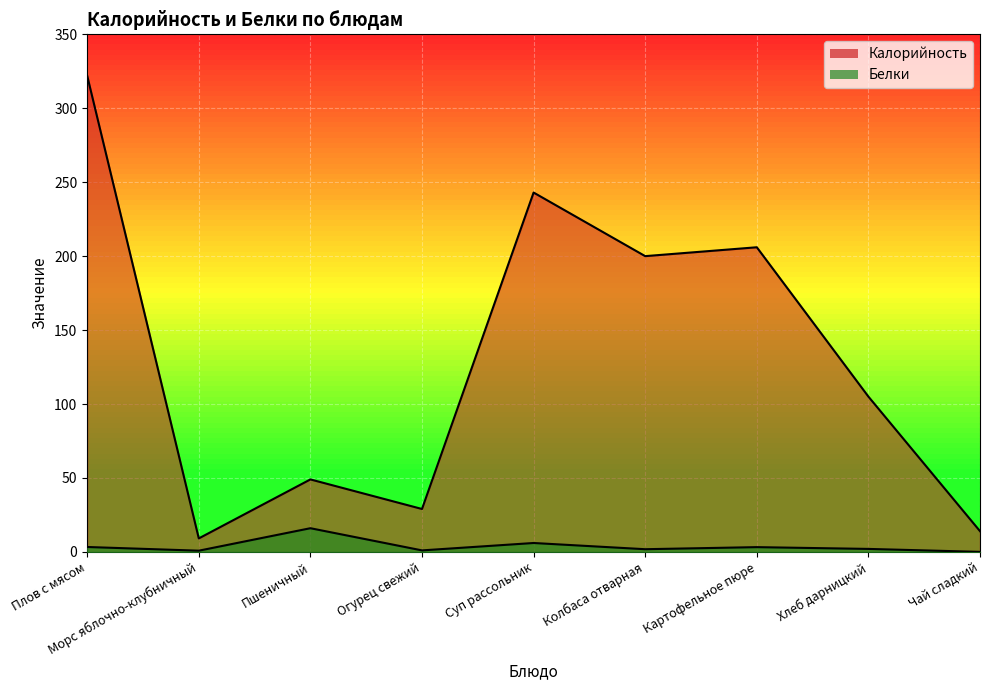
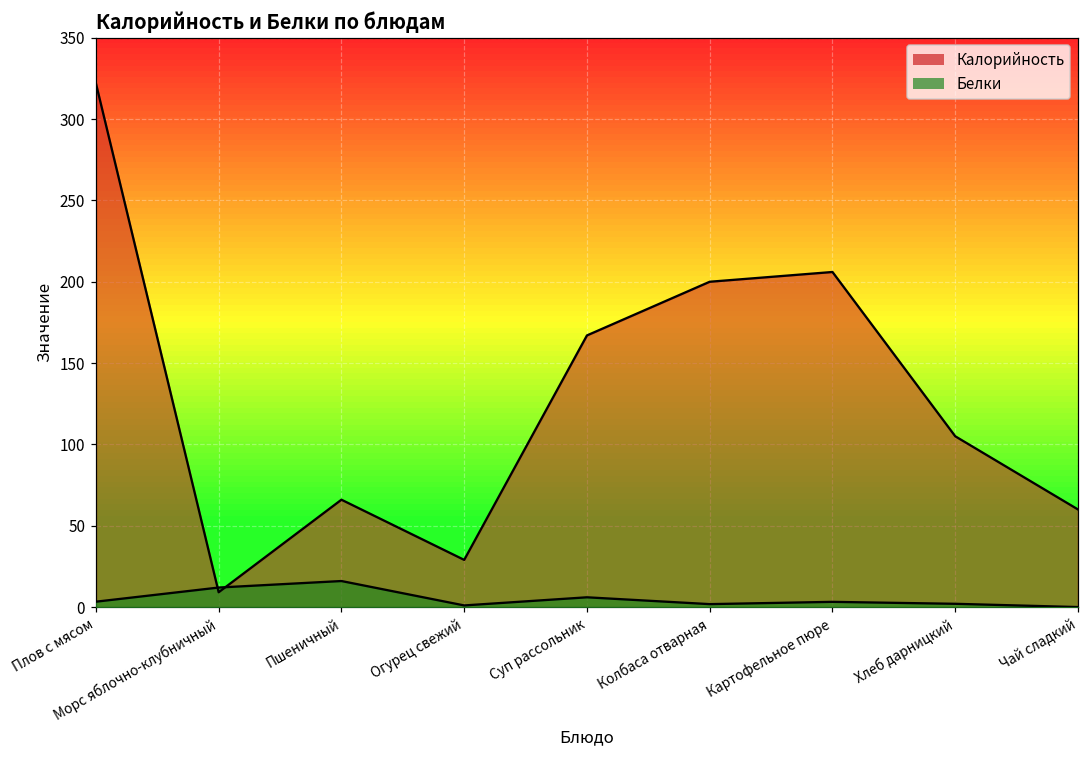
Белки, Морс яблочно-клубничный: 1 -> 12
Калорийность, Пшеничный: 49 -> 66
Калорийность, Суп рассольник: 243 -> 167
Калорийность, Чай сладкий: 14 -> 60
